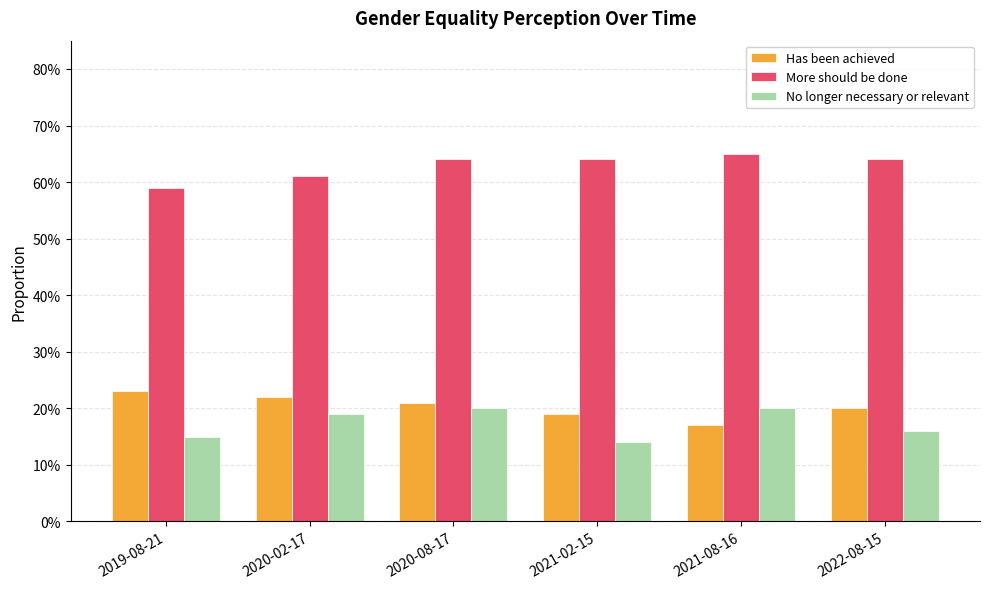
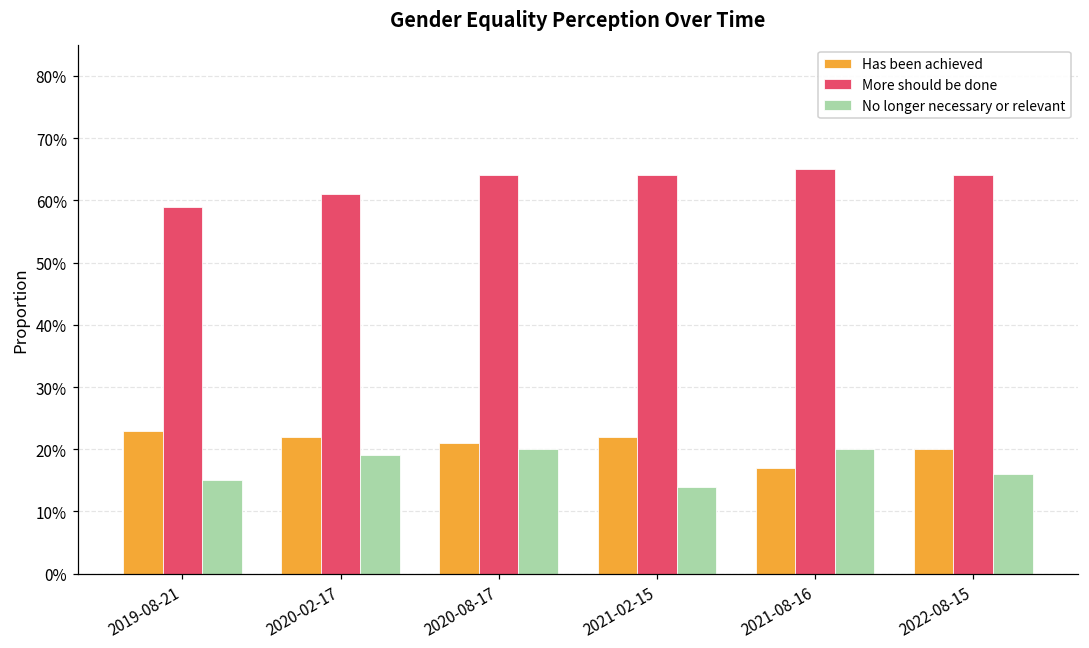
Has been achieved, 2021-02-15: 19% -> 22%
